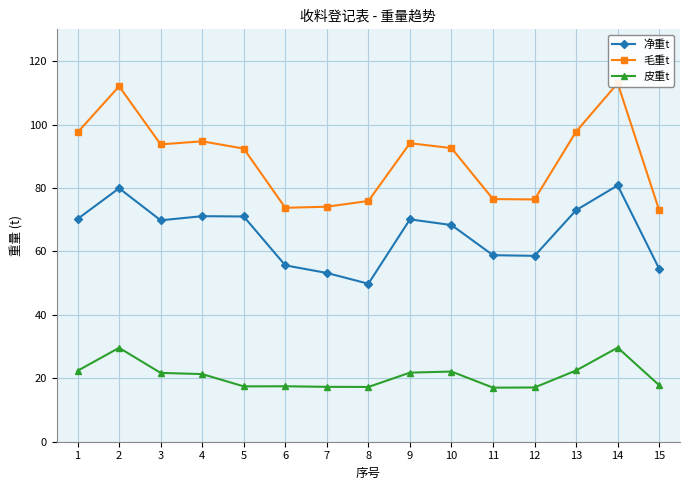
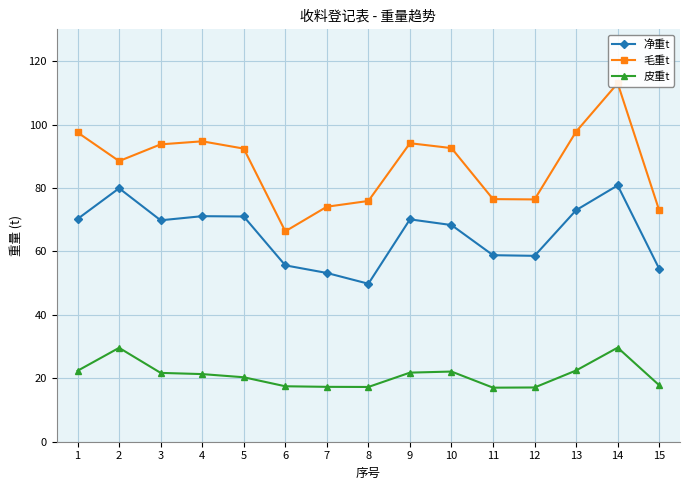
毛重t, 2: 112 -> 88
皮重t, 5: 17 -> 20
毛重t, 6: 74 -> 66
